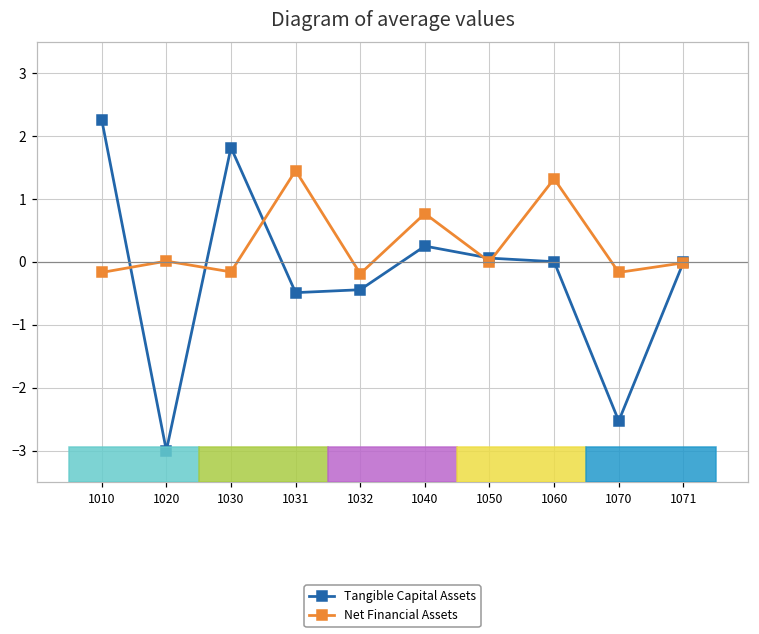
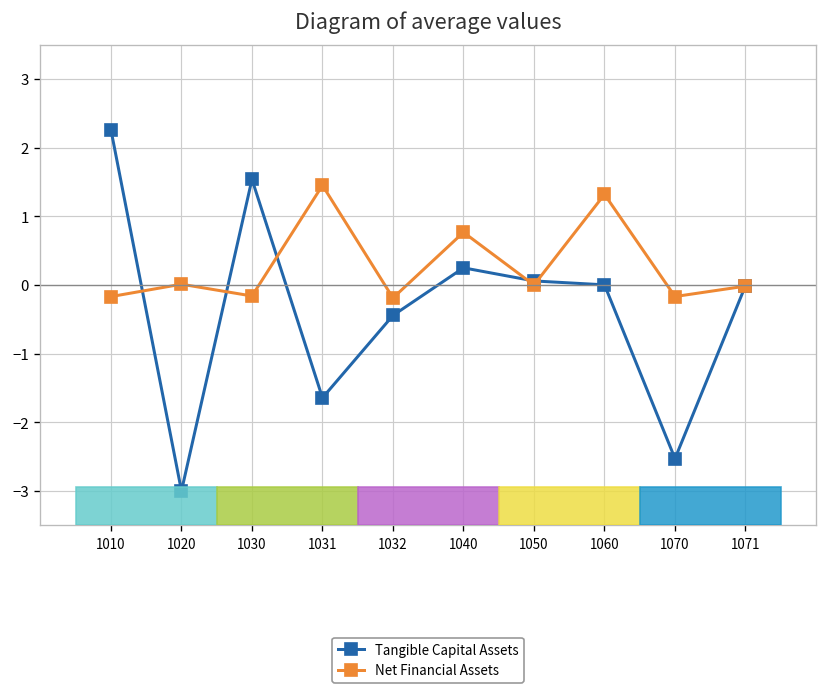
Tangible Capital Assets, 1030: 1.8 -> 1.5
Tangible Capital Assets, 1031: -0.5 -> -1.6
